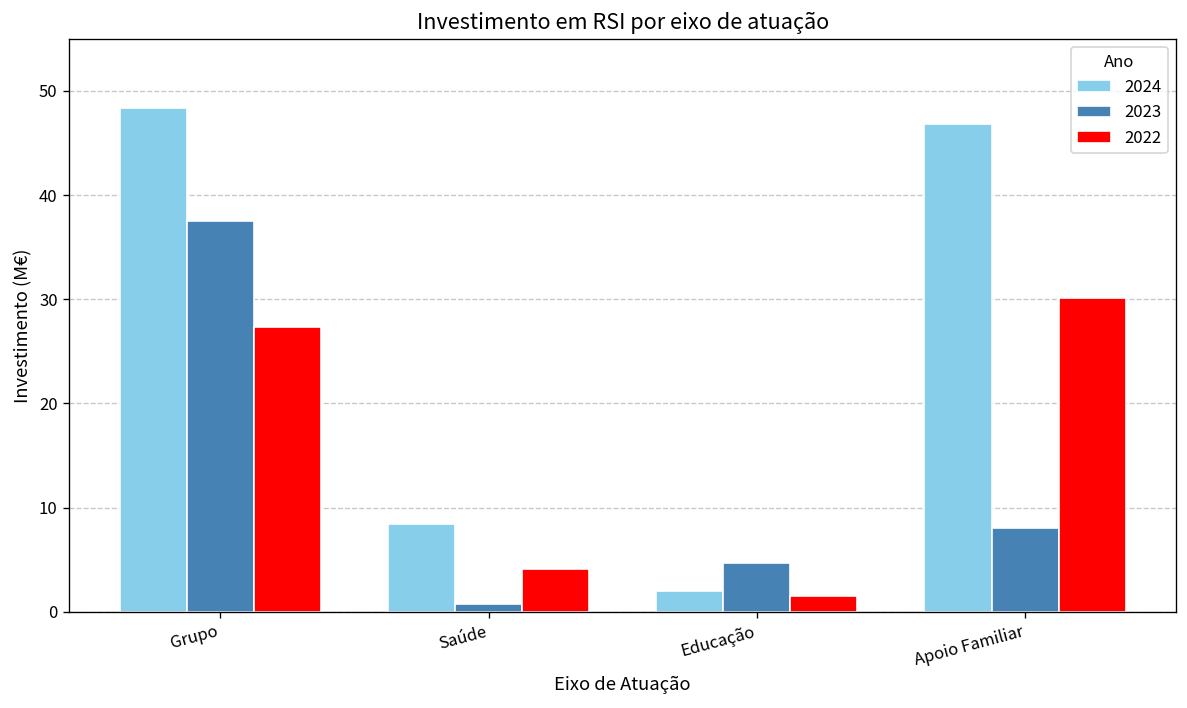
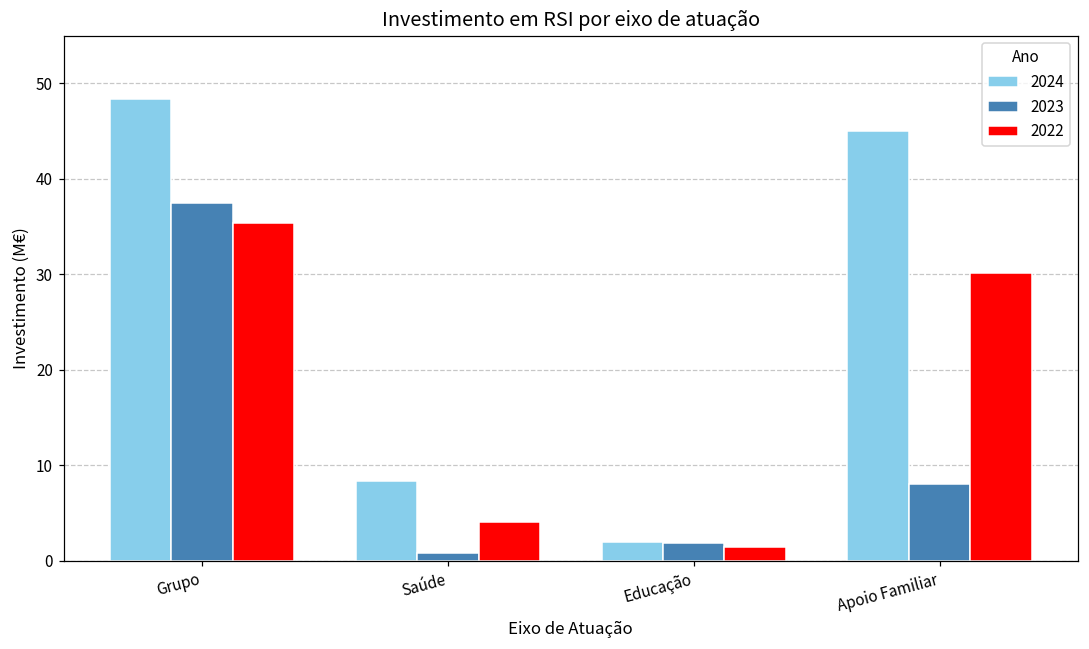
2022, Grupo: 27 -> 35
2023, Educação: 5 -> 2
2024, Apoio Familiar: 47 -> 45
